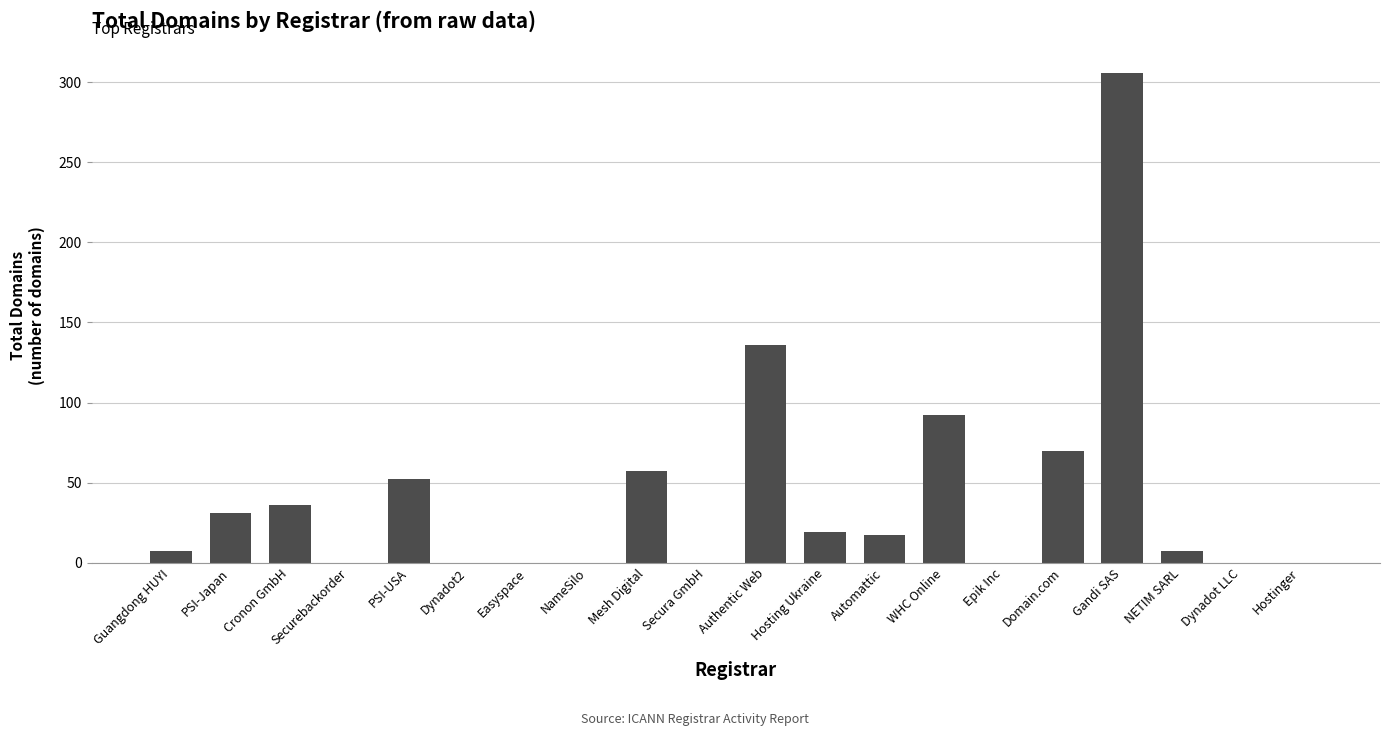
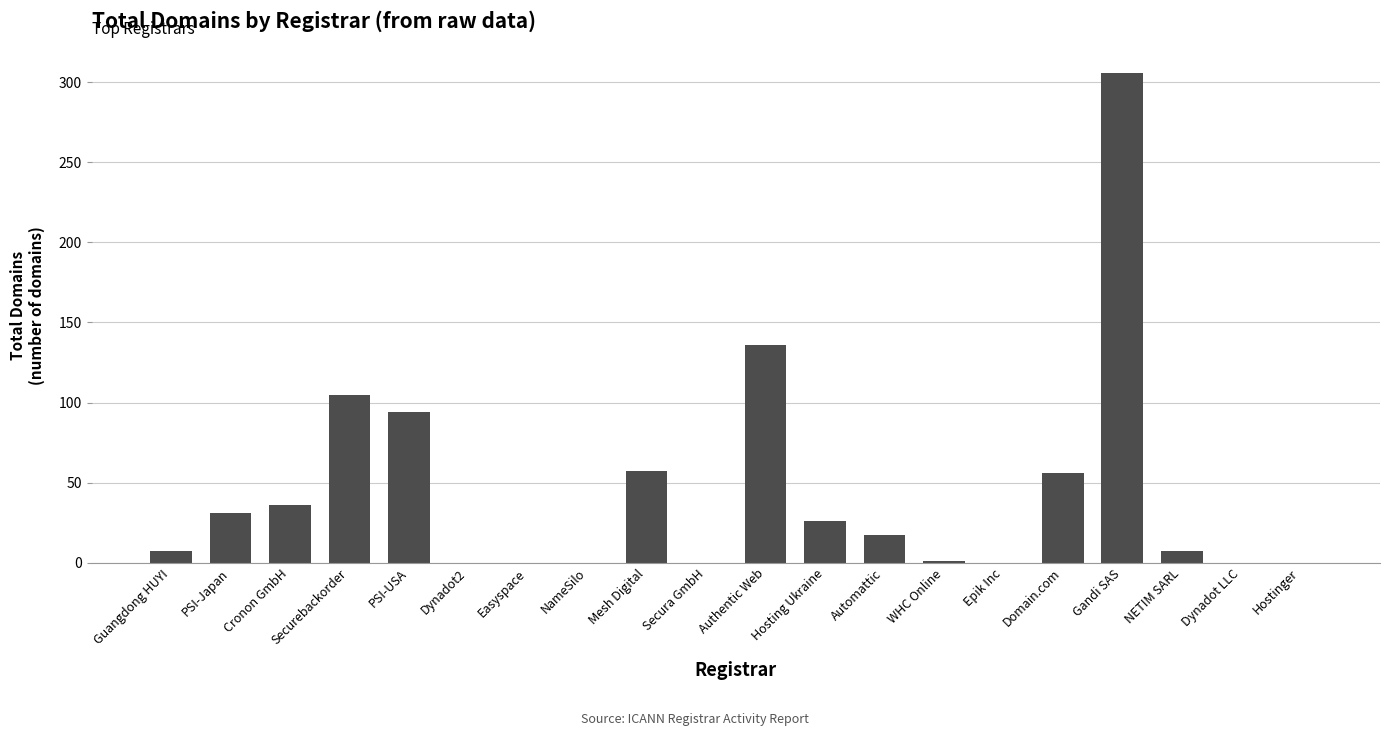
Securebackorder: 0 -> 105
PSI-USA: 52 -> 94
Hosting Ukraine: 19 -> 26
WHC Online: 92 -> 1
Domain.com: 70 -> 56
